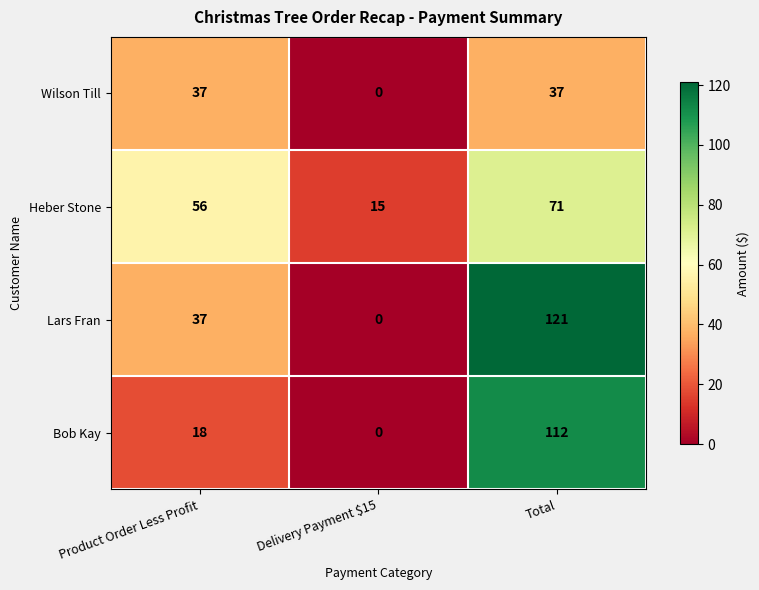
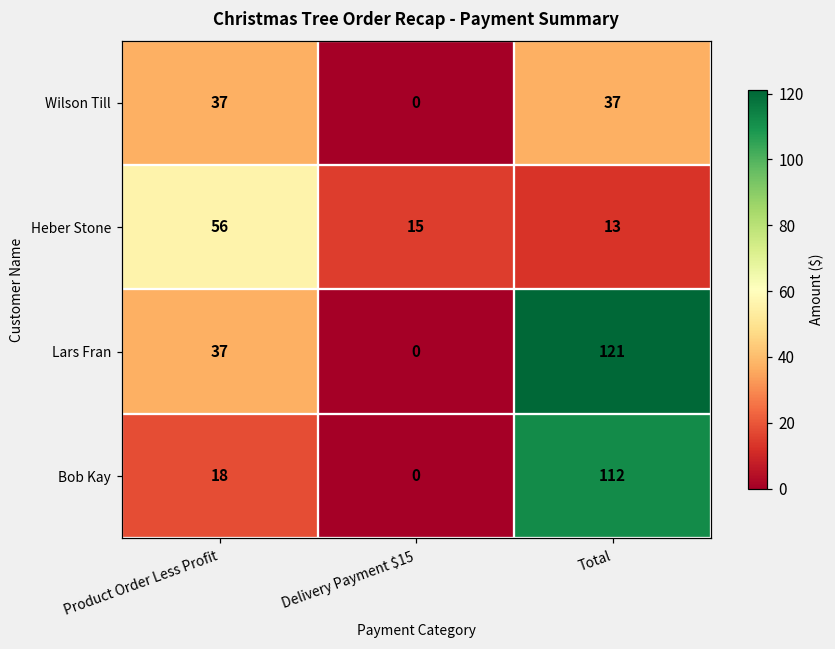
Heber Stone, Total: 71 -> 13
